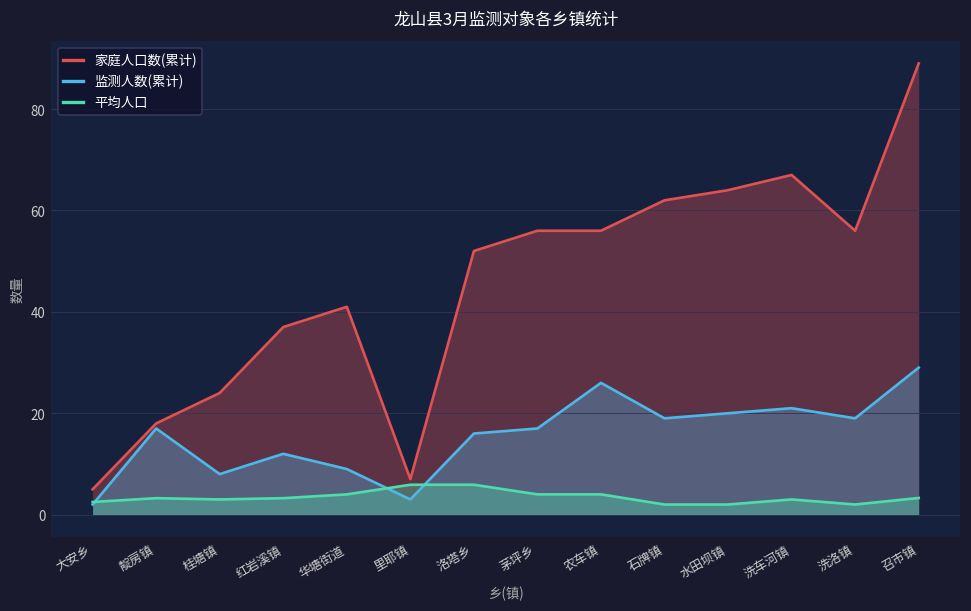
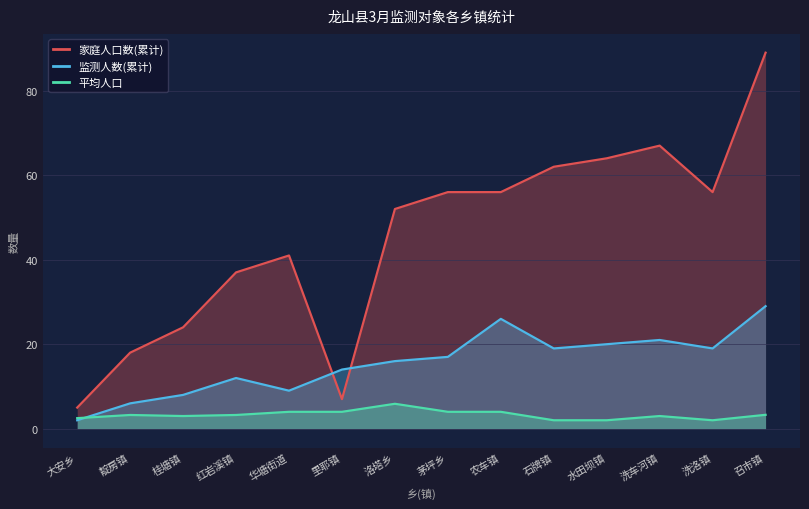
监测人数(累计), 靛房镇: 17 -> 6
监测人数(累计), 里耶镇: 3 -> 14
平均人口, 里耶镇: 6 -> 4
